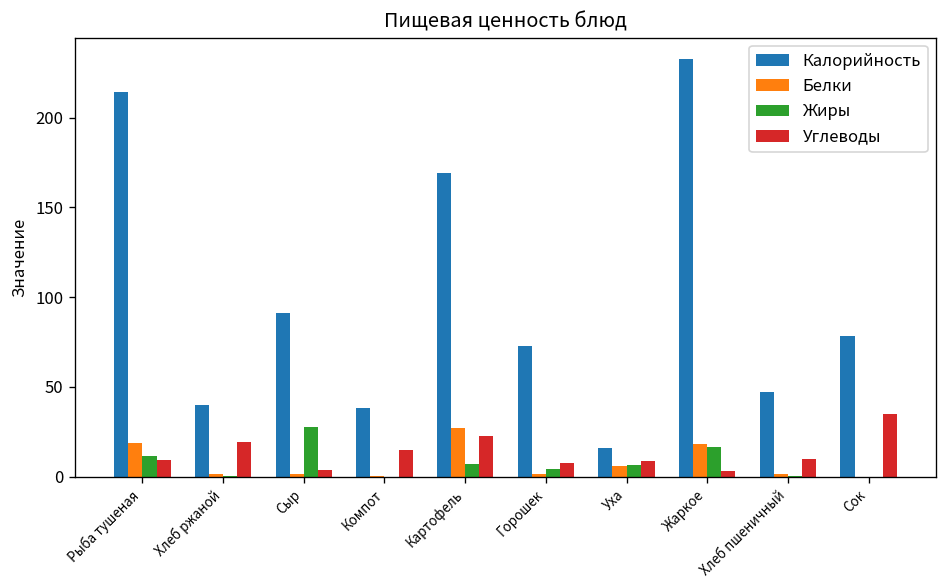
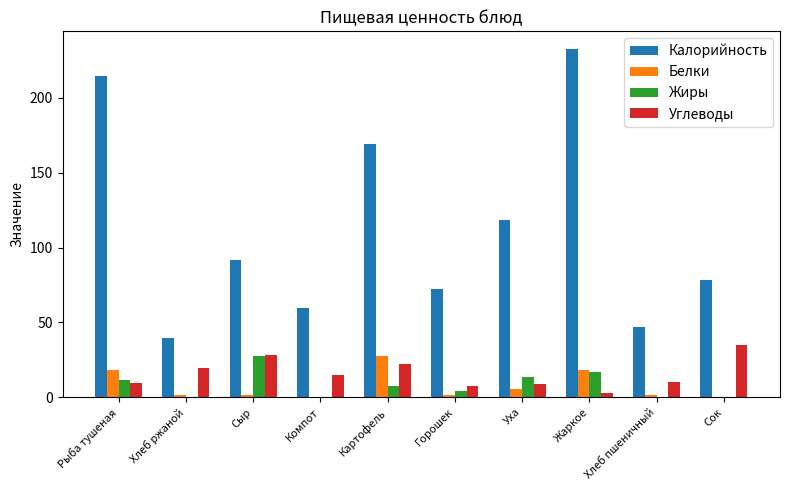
Углеводы, Сыр: 4 -> 28
Калорийность, Компот: 38 -> 59
Калорийность, Уха: 16 -> 118
Жиры, Уха: 6 -> 14
